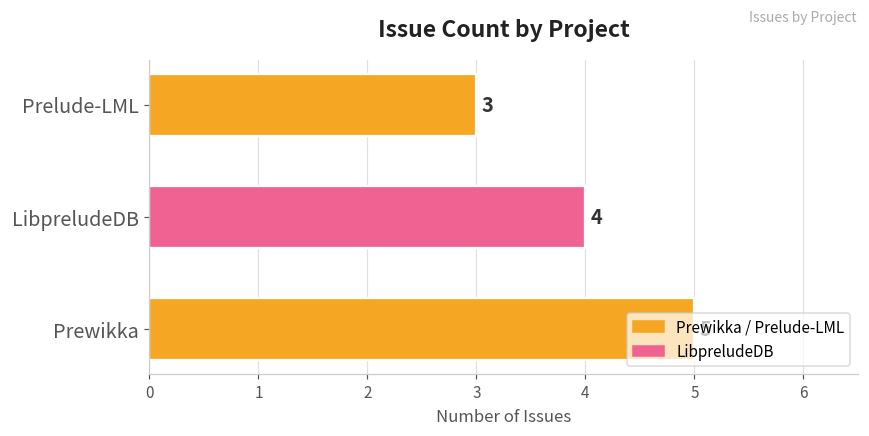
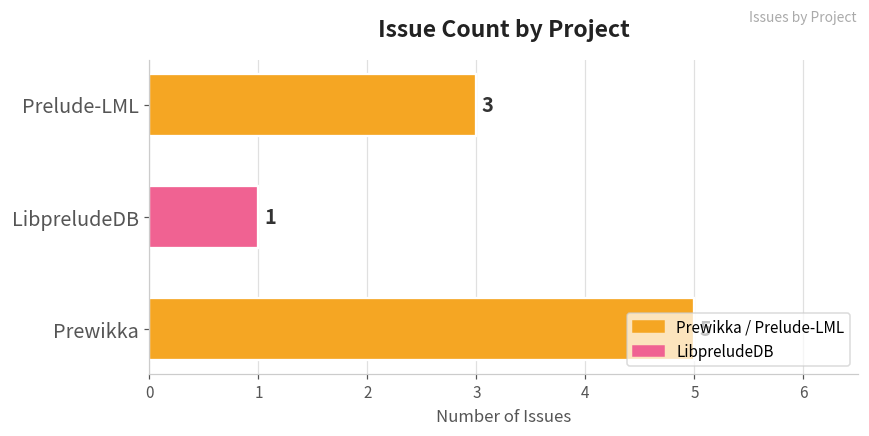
LibpreludeDB: 4 -> 1
